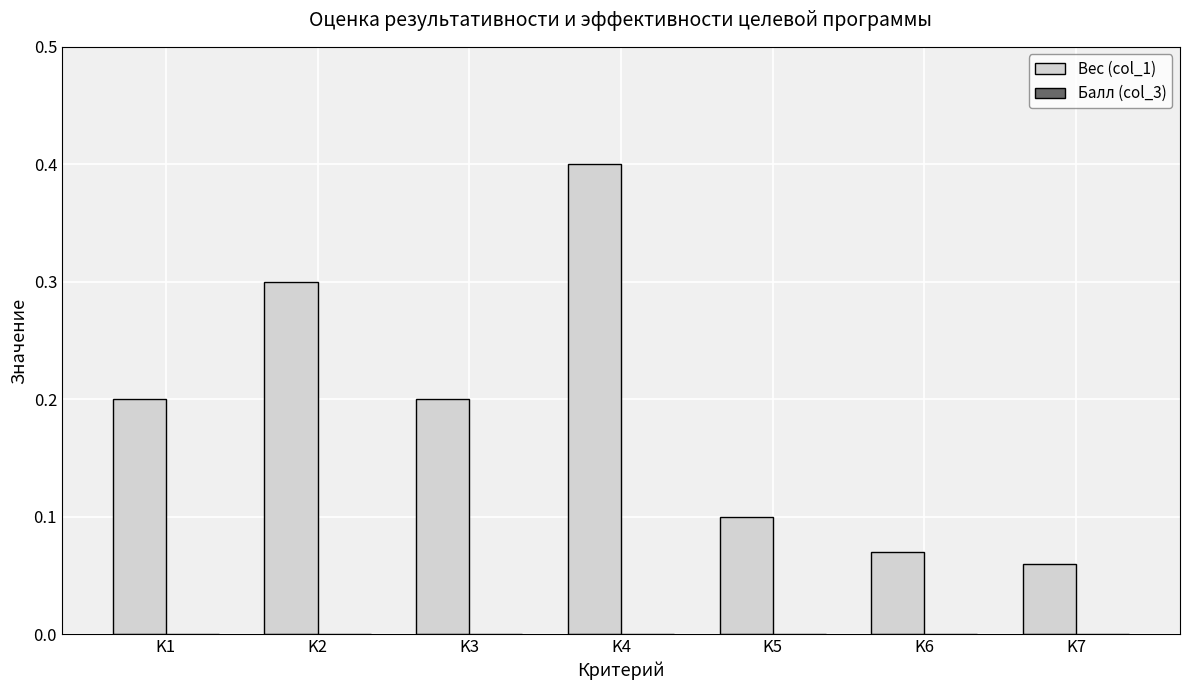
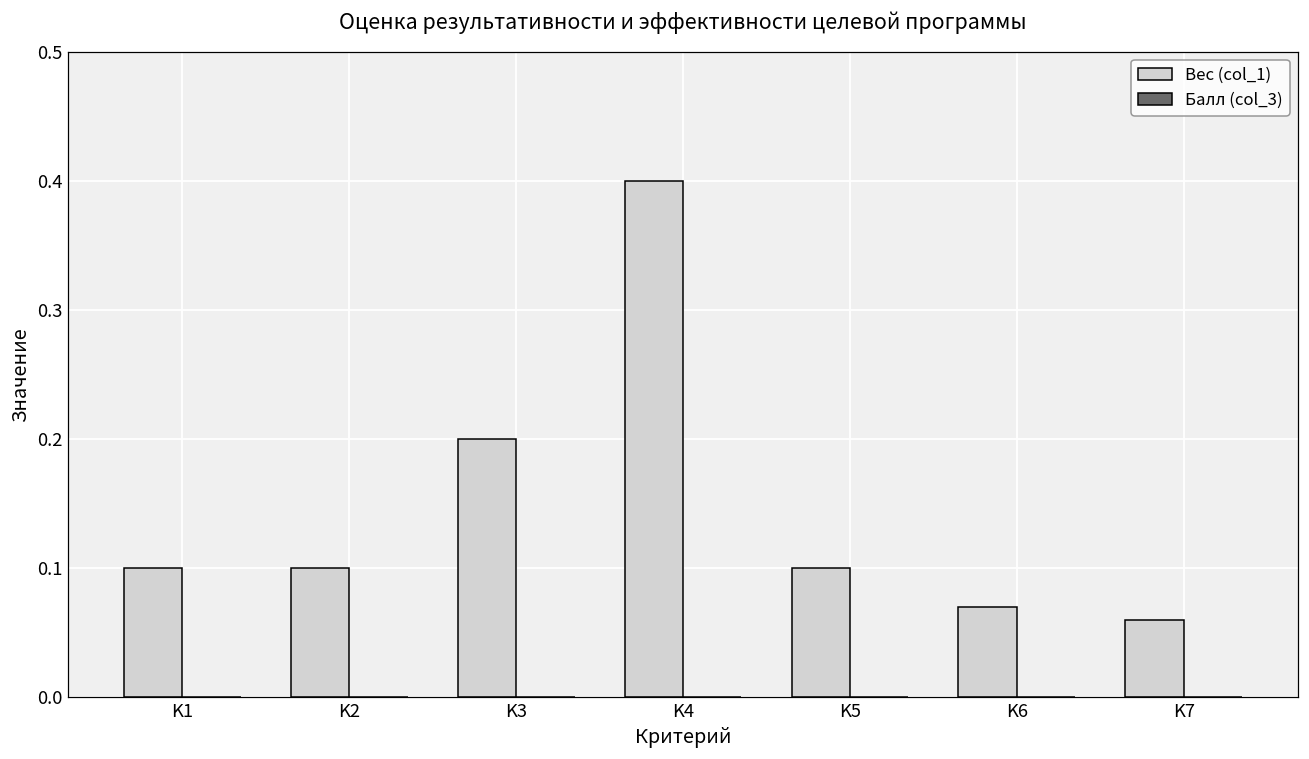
Вес (col_1), K1: 0.2 -> 0.1
Вес (col_1), K2: 0.3 -> 0.1
